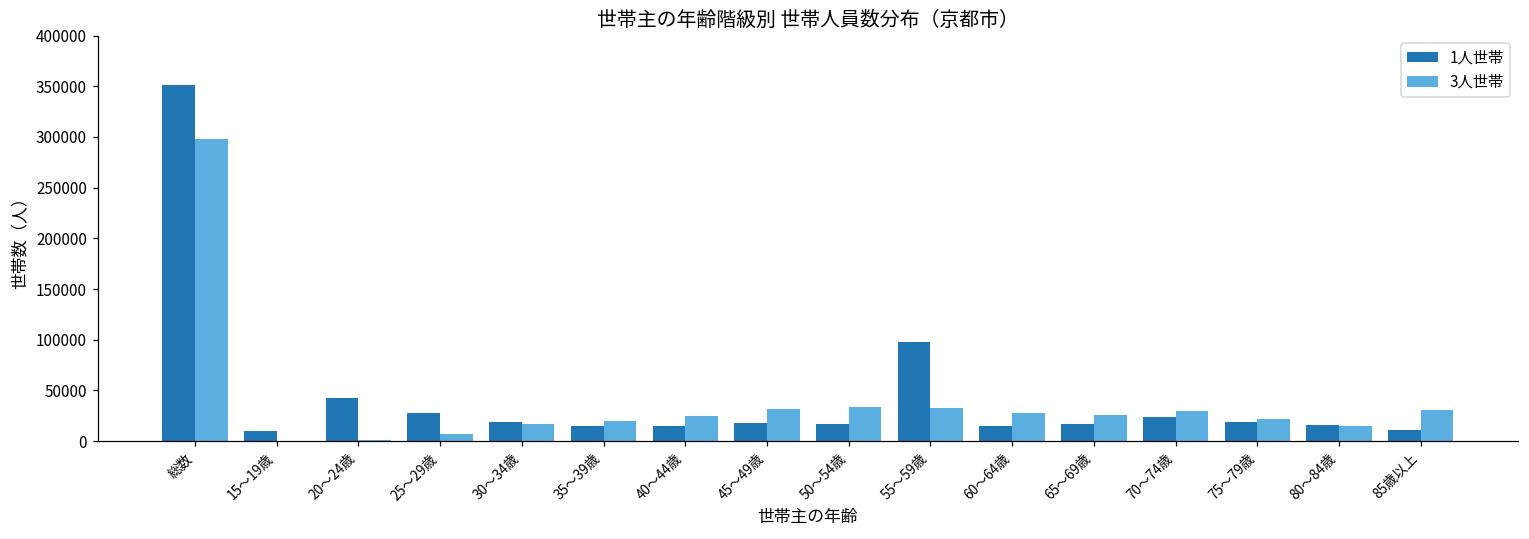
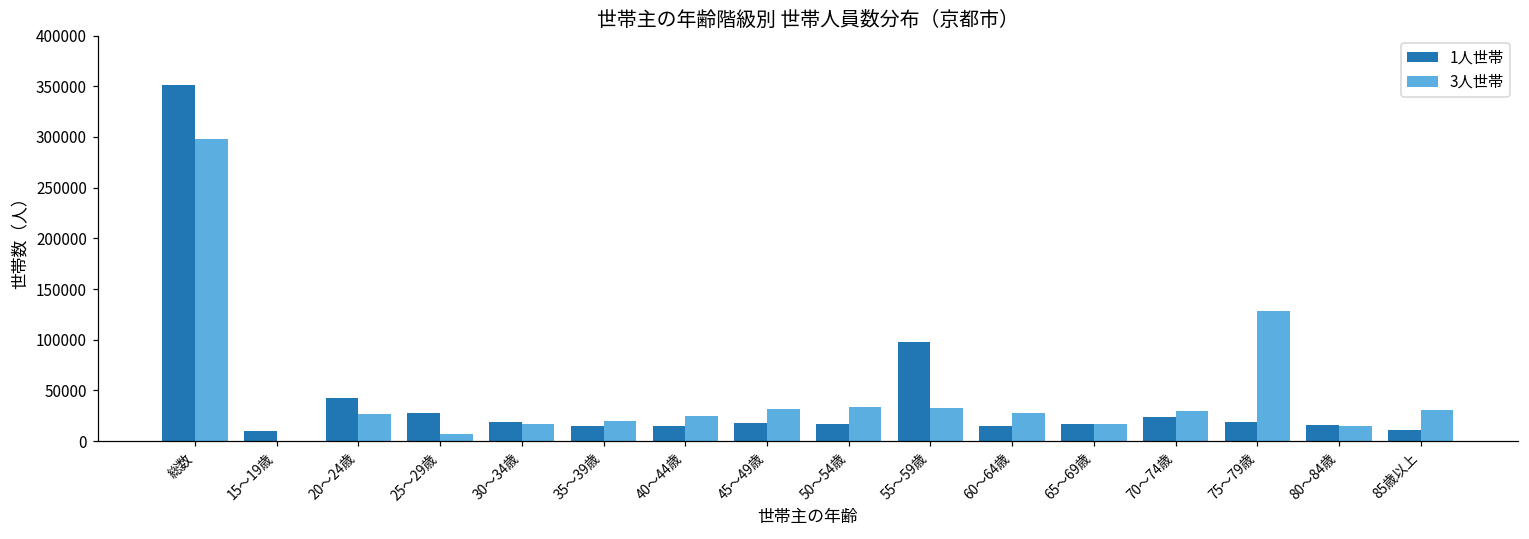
3人世帯, 20～24歳: 0 -> 30000
3人世帯, 65～69歳: 30000 -> 20000
3人世帯, 75～79歳: 20000 -> 130000
